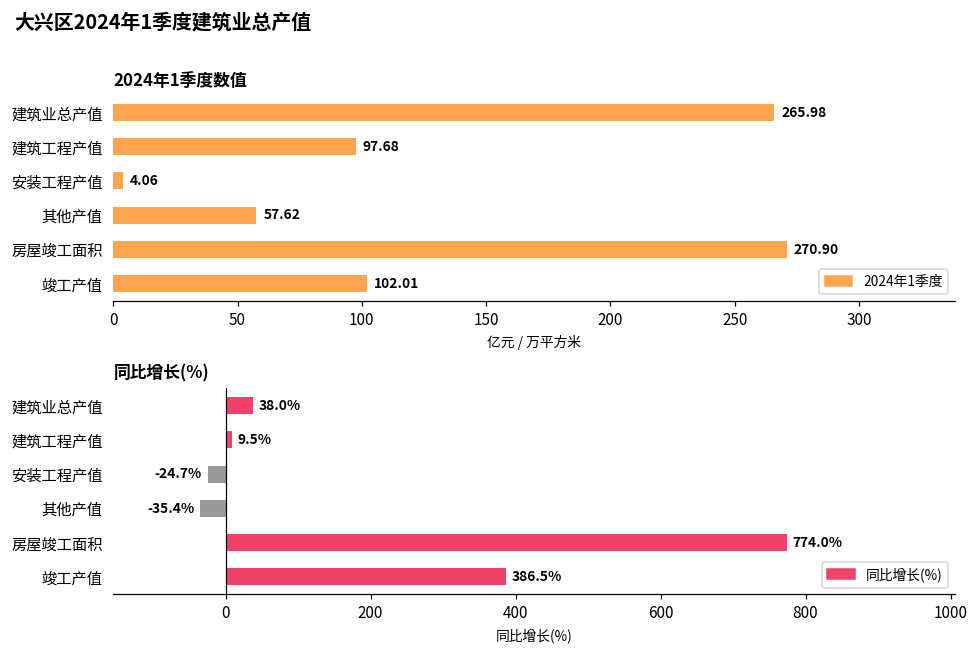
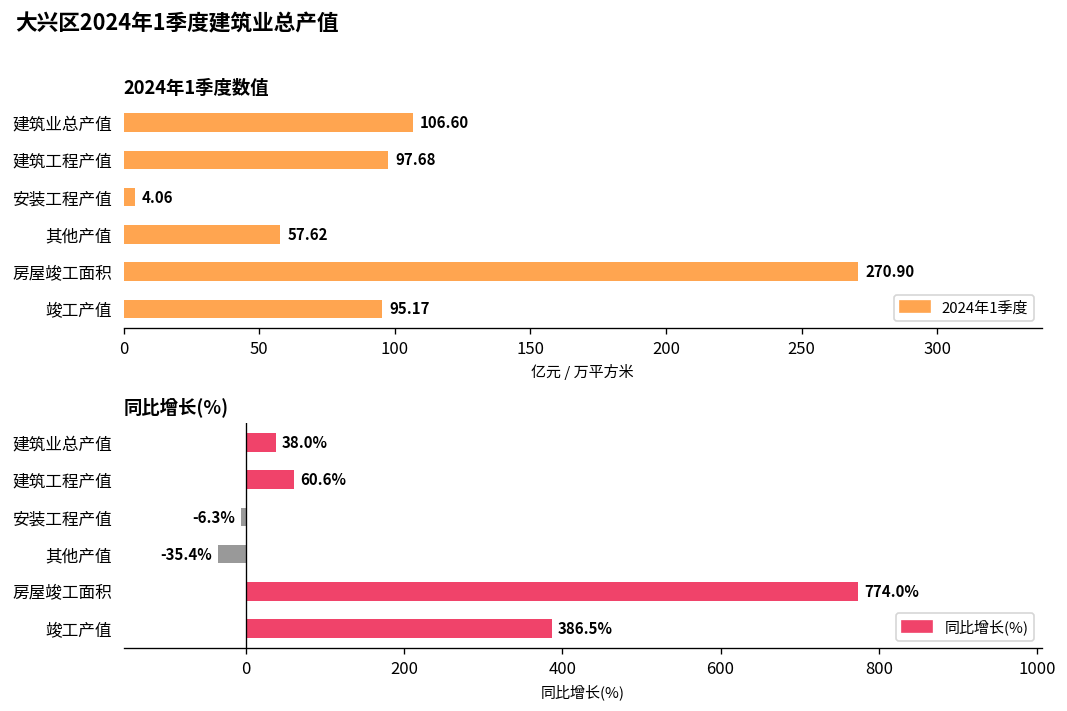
2024年1季度数值, 建筑业总产值: 265.98 -> 106.60
2024年1季度数值, 竣工产值: 102.01 -> 95.17
同比增长(%), 建筑工程产值: 9.5% -> 60.6%
同比增长(%), 安装工程产值: -24.7% -> -6.3%
